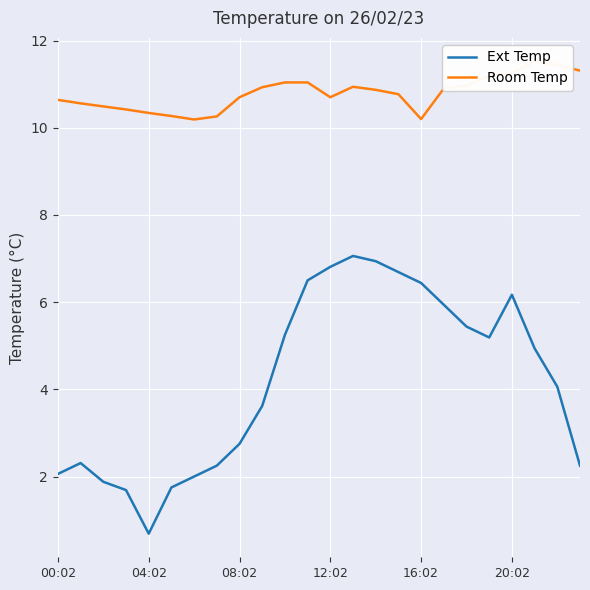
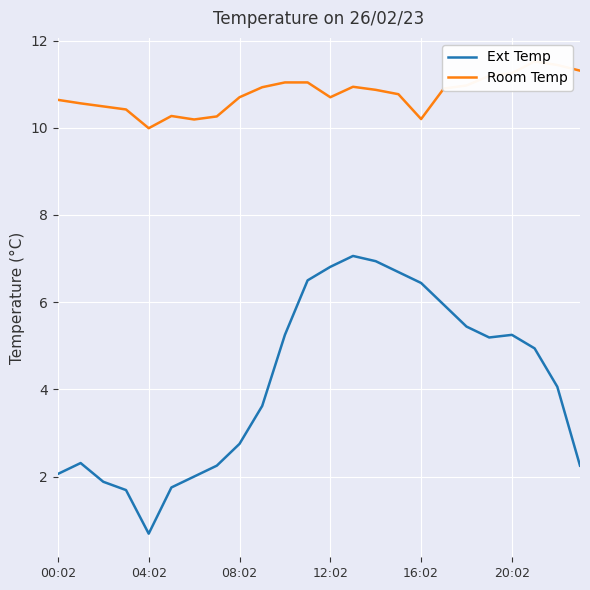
Room Temp, 04:02: 10.3 -> 10.0
Ext Temp, 20:02: 6.2 -> 5.3
